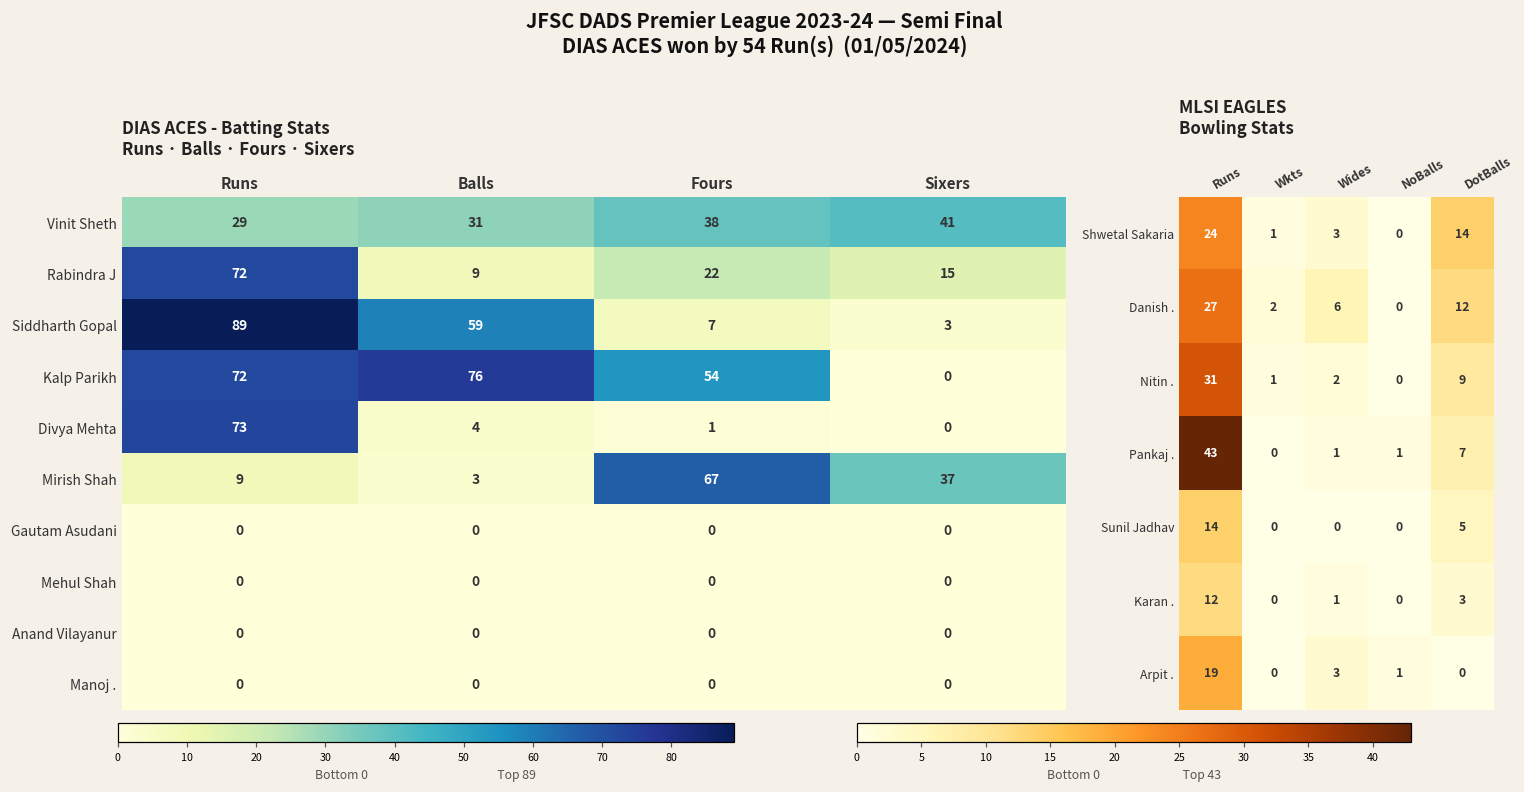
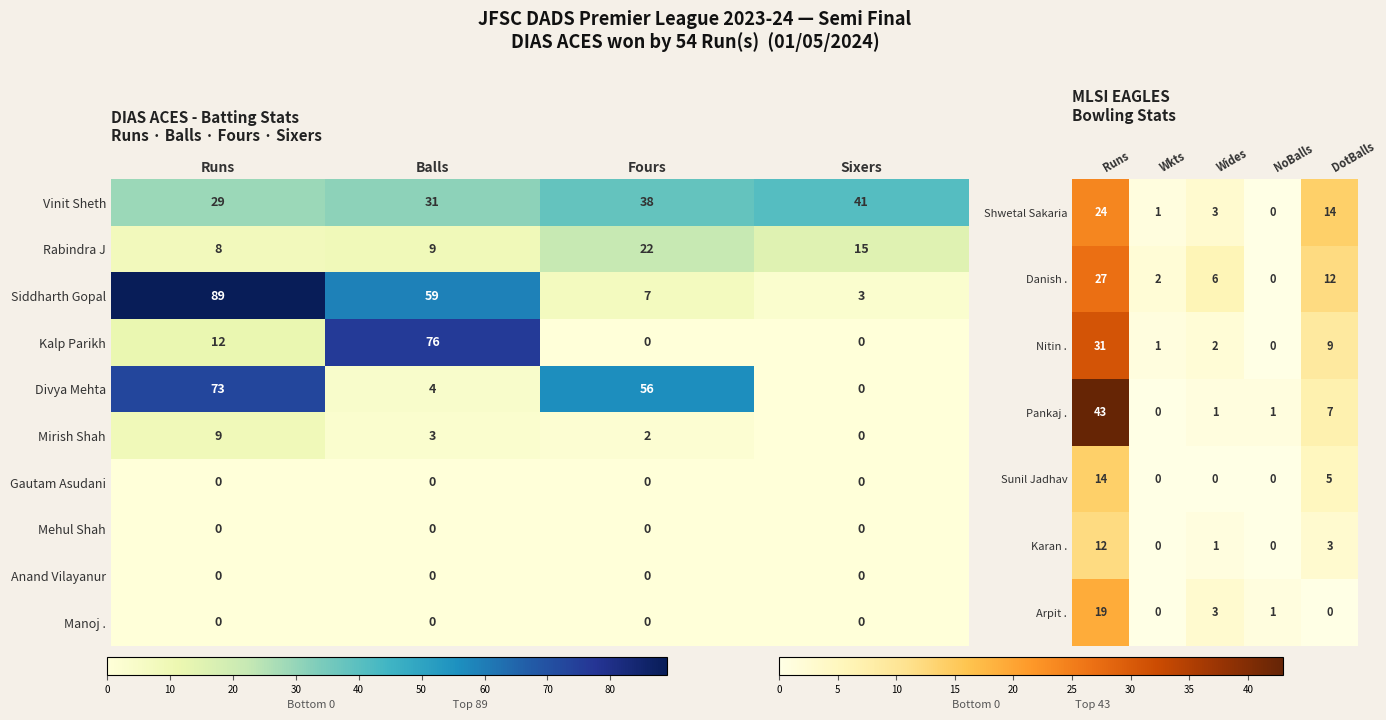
DIAS ACES - Batting Stats Runs · Balls · Fours · Sixers, Rabindra J, Runs: 72 -> 8
DIAS ACES - Batting Stats Runs · Balls · Fours · Sixers, Kalp Parikh, Runs: 72 -> 12
DIAS ACES - Batting Stats Runs · Balls · Fours · Sixers, Kalp Parikh, Fours: 54 -> 0
DIAS ACES - Batting Stats Runs · Balls · Fours · Sixers, Divya Mehta, Fours: 1 -> 56
DIAS ACES - Batting Stats Runs · Balls · Fours · Sixers, Mirish Shah, Fours: 67 -> 2
DIAS ACES - Batting Stats Runs · Balls · Fours · Sixers, Mirish Shah, Sixers: 37 -> 0
